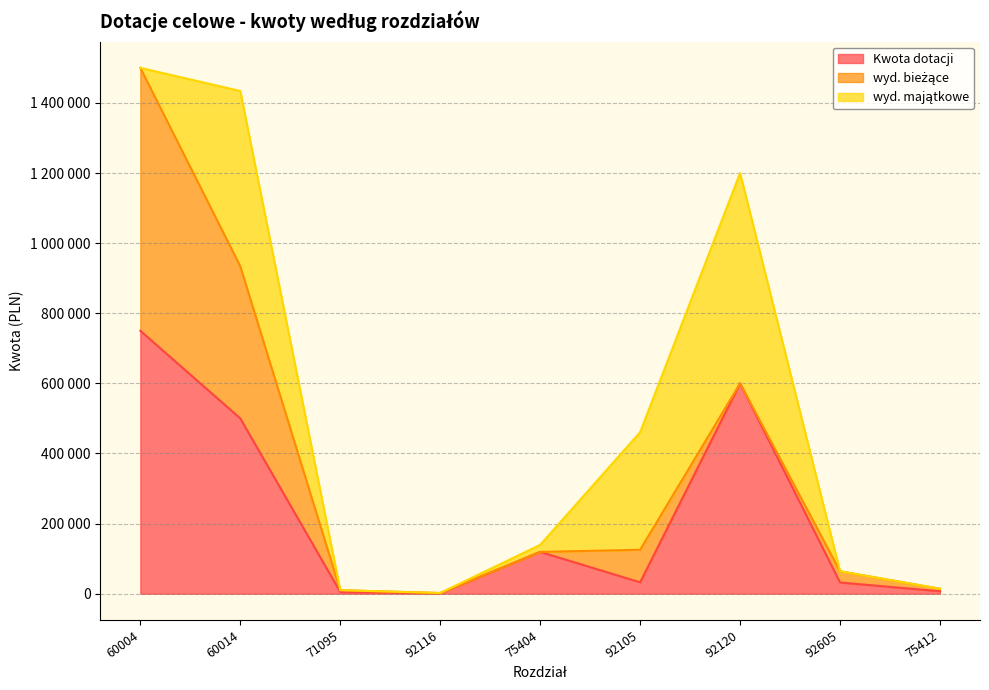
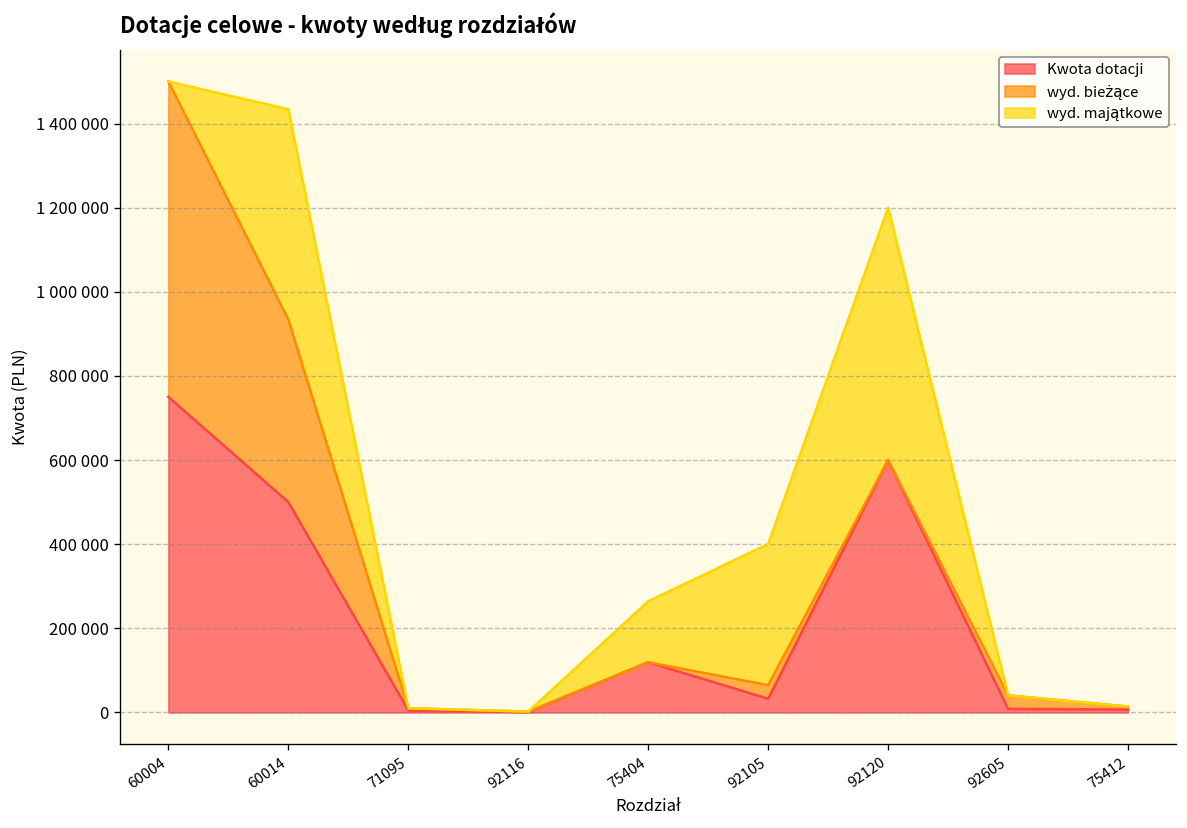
wyd. majątkowe, 75404: 20000 -> 150000
wyd. bieżące, 92105: 90000 -> 30000
Kwota dotacji, 92605: 30000 -> 10000
